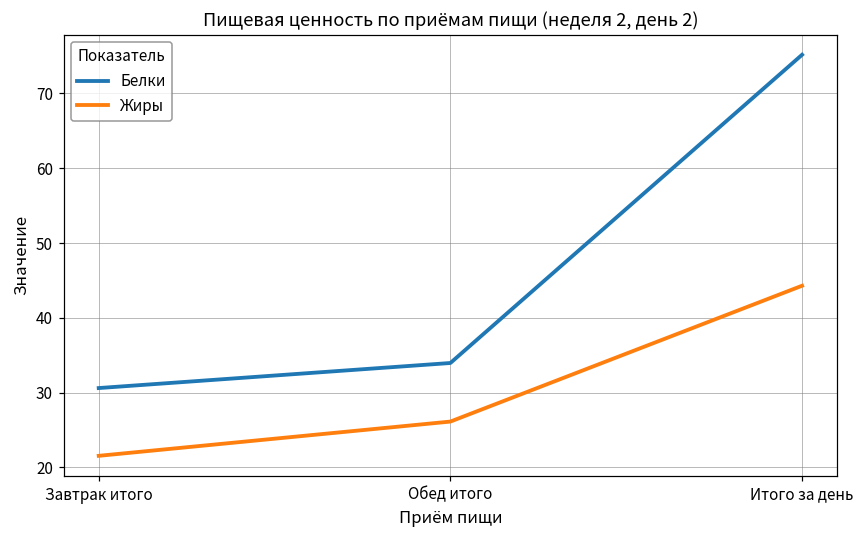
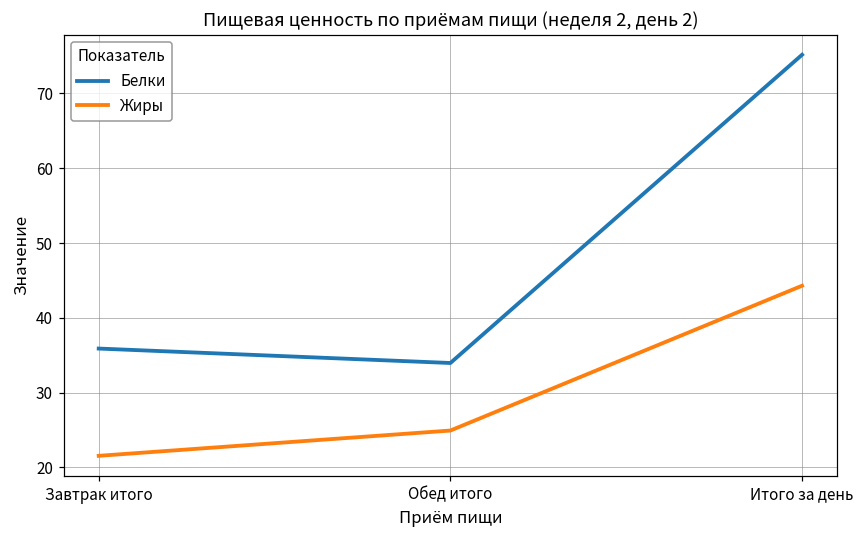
Белки, Завтрак итого: 31 -> 36
Жиры, Обед итого: 26 -> 25
